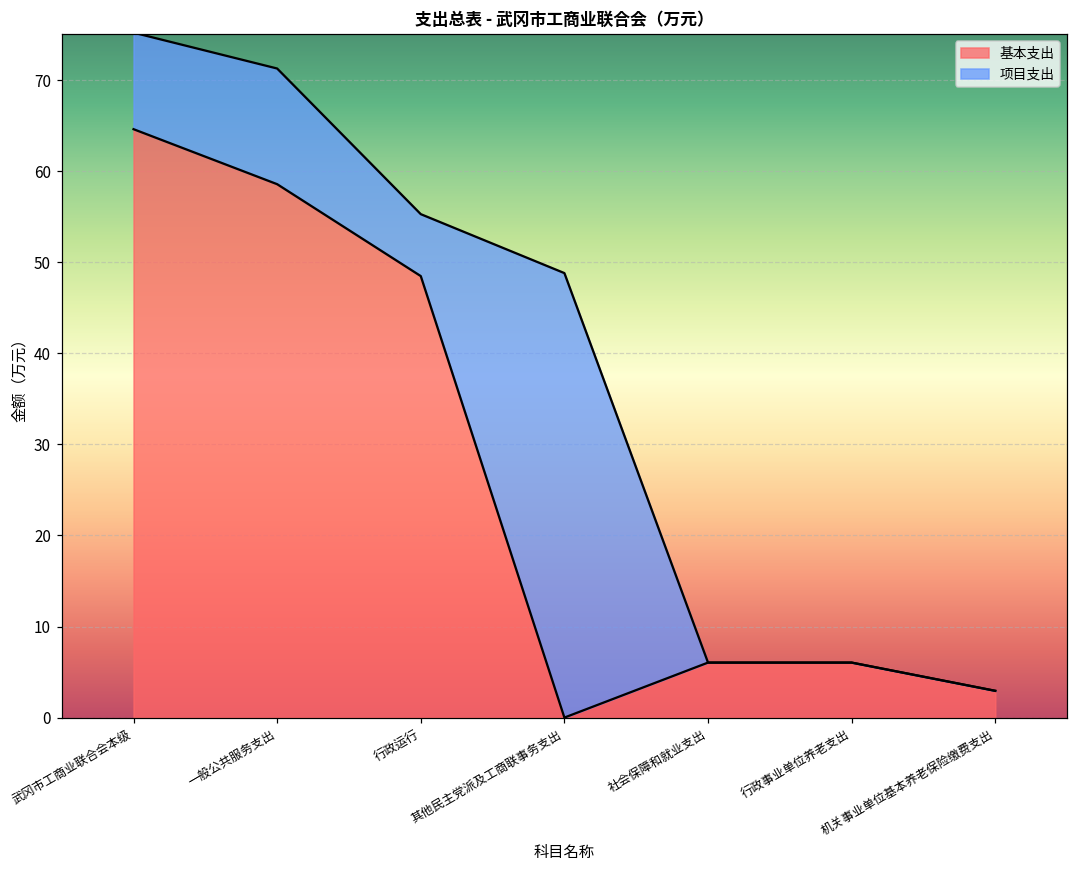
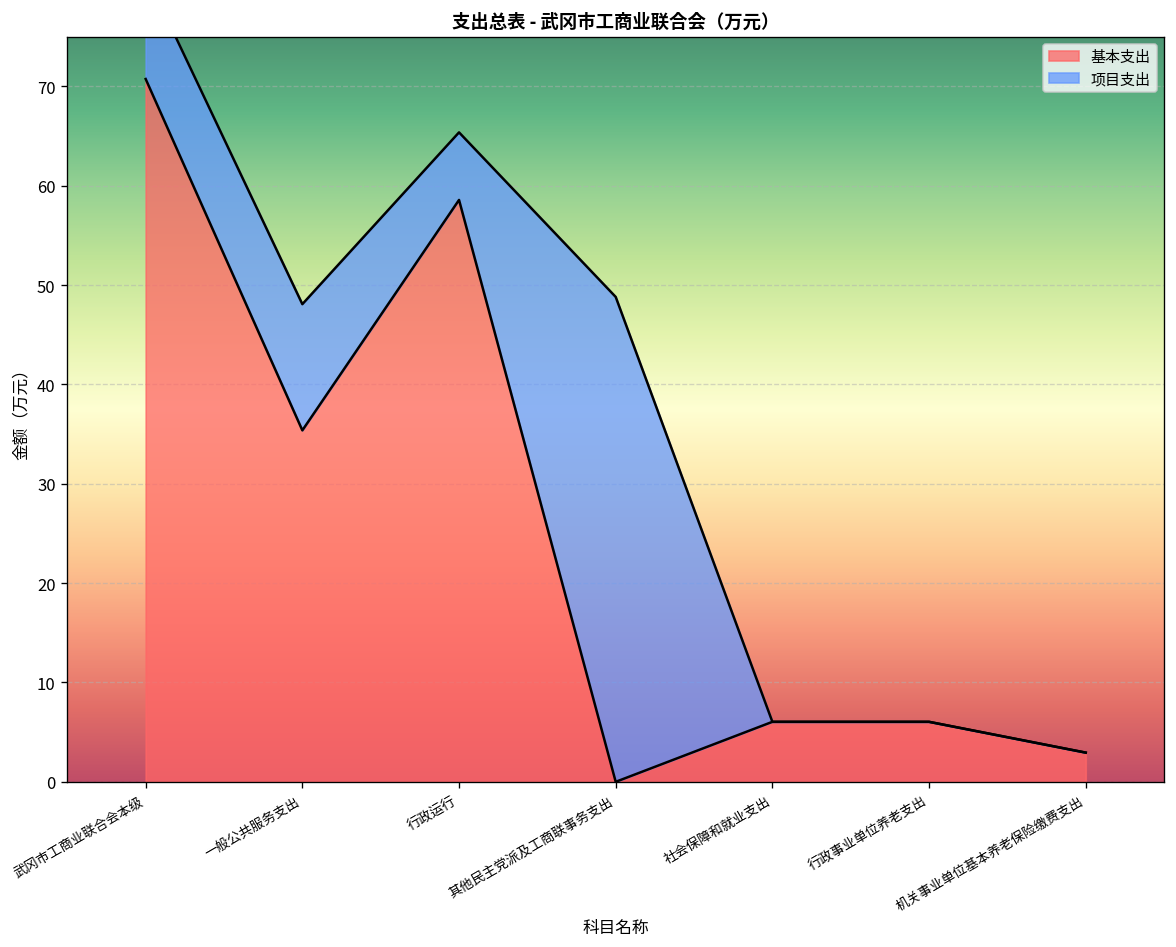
基本支出, 武冈市工商业联合会本级: 65 -> 71
基本支出, 一般公共服务支出: 59 -> 35
基本支出, 行政运行: 48 -> 59
